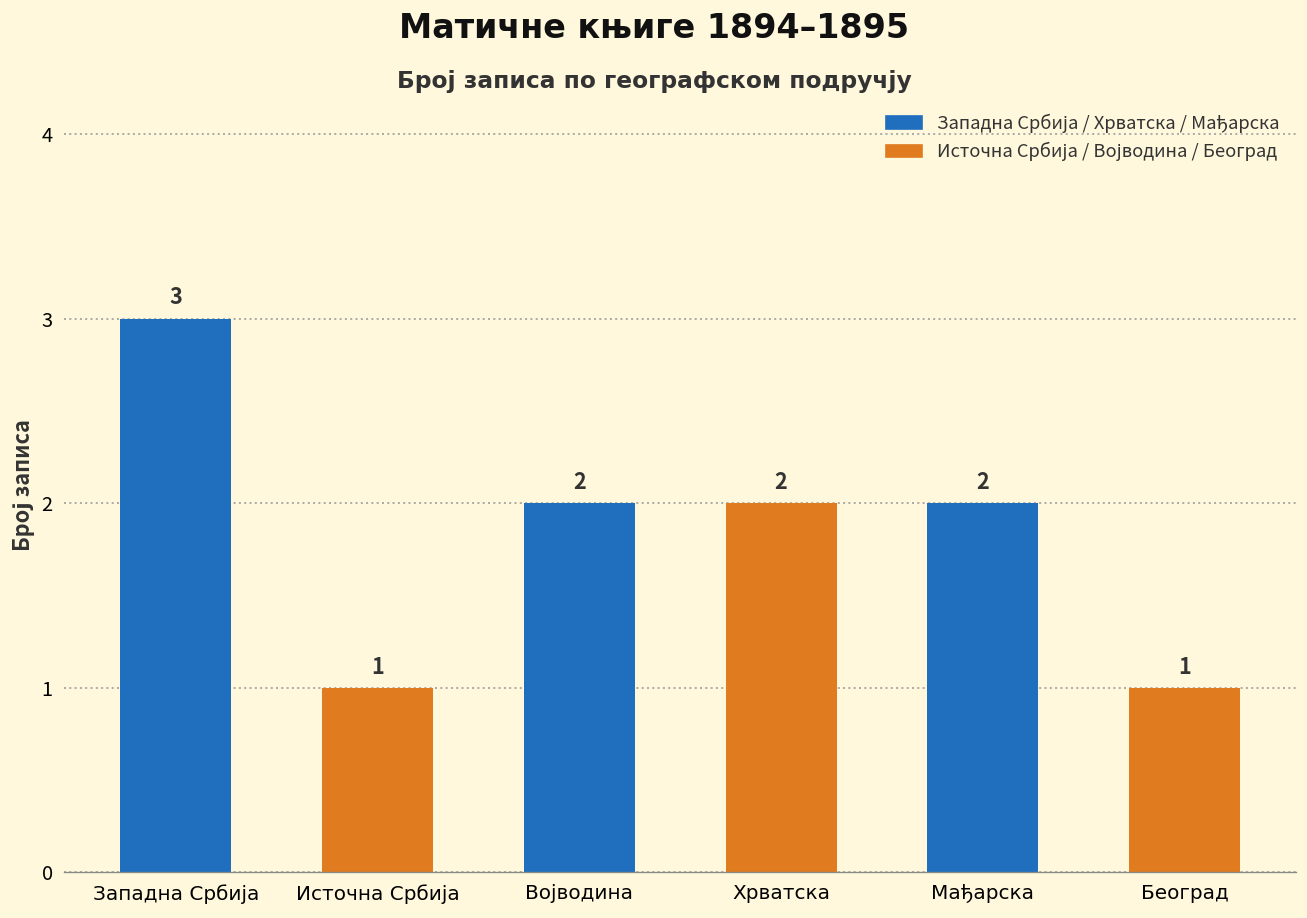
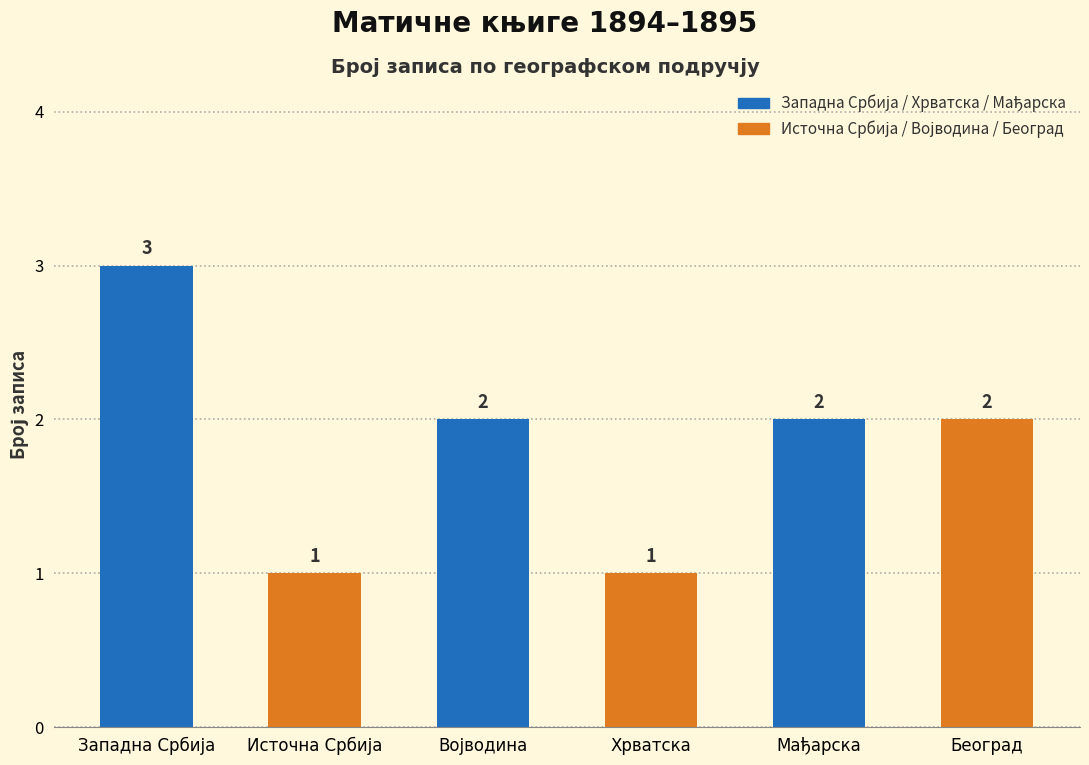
Хрватска: 2 -> 1
Београд: 1 -> 2
